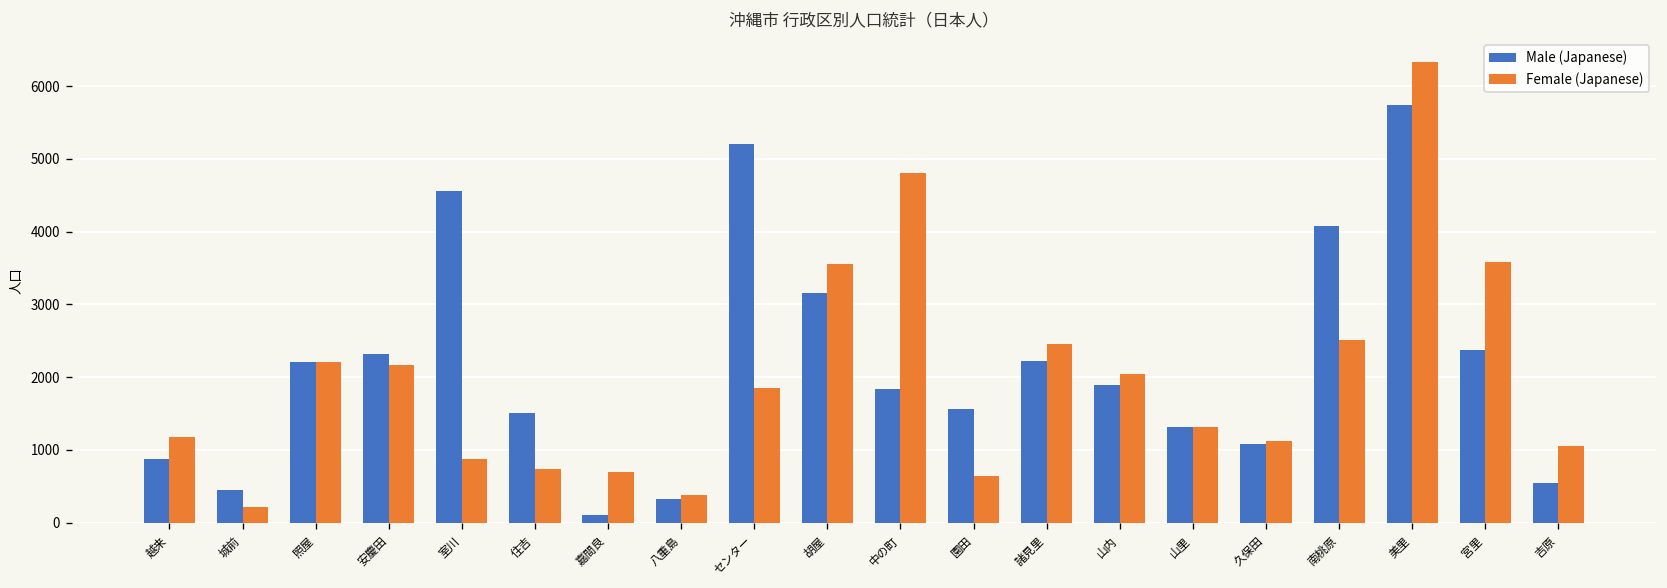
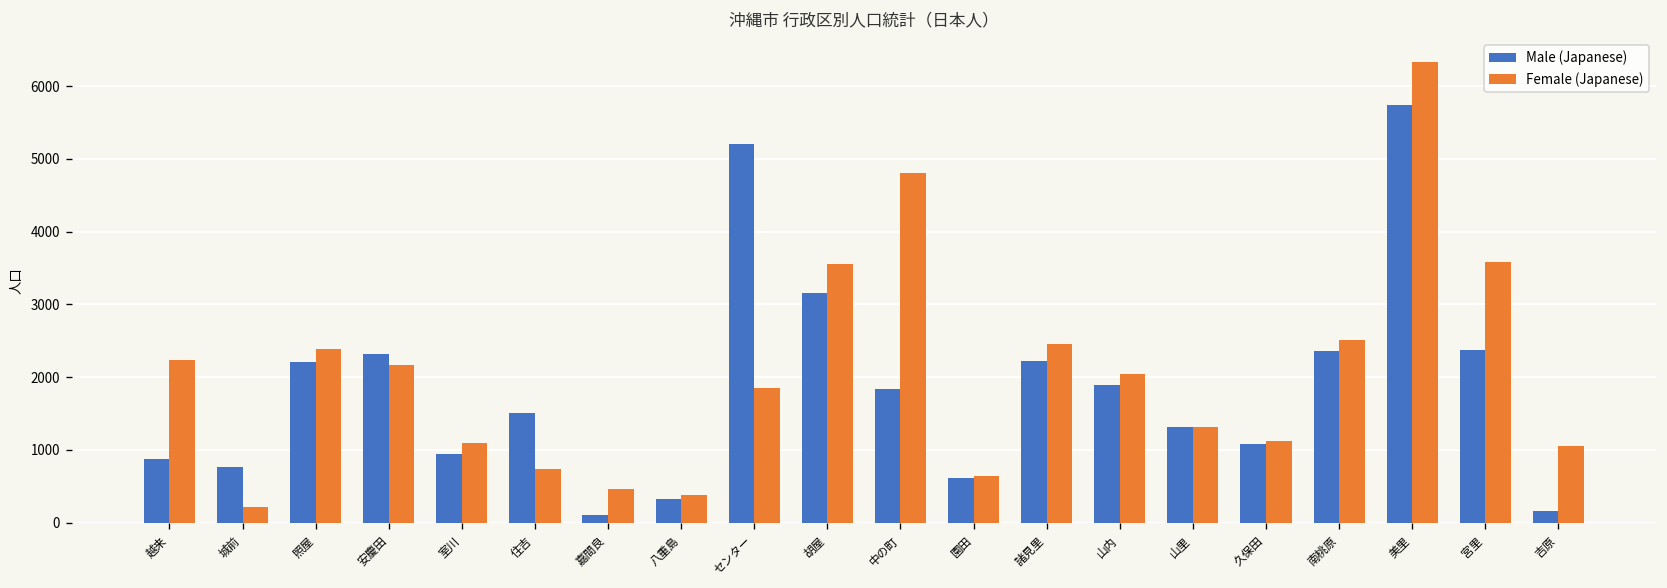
Female (Japanese), 越来: 1200 -> 2200
Male (Japanese), 城前: 500 -> 800
Female (Japanese), 照屋: 2200 -> 2400
Male (Japanese), 室川: 4600 -> 900
Female (Japanese), 室川: 900 -> 1100
Female (Japanese), 嘉間良: 700 -> 500
Male (Japanese), 園田: 1600 -> 600
Male (Japanese), 南桃原: 4100 -> 2400
Male (Japanese), 吉原: 600 -> 200
